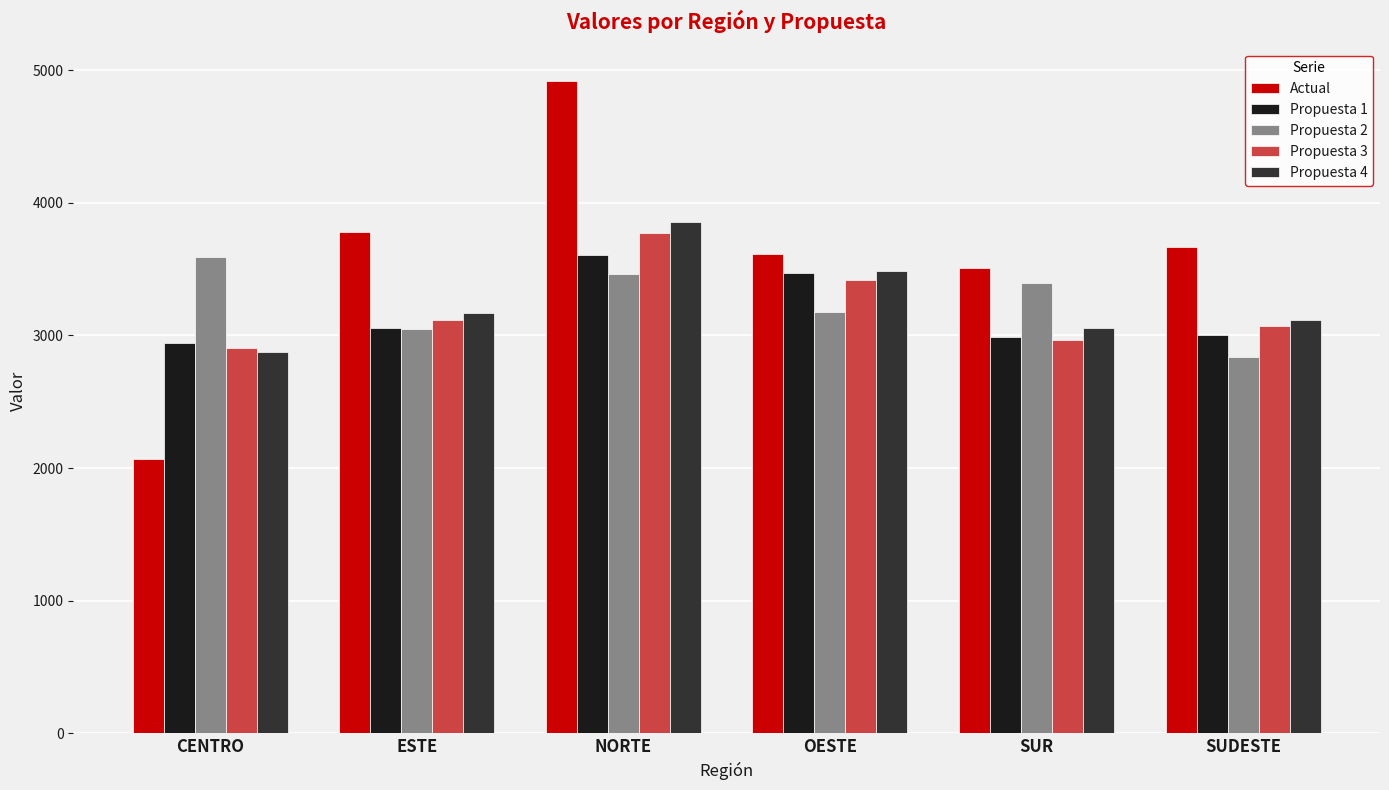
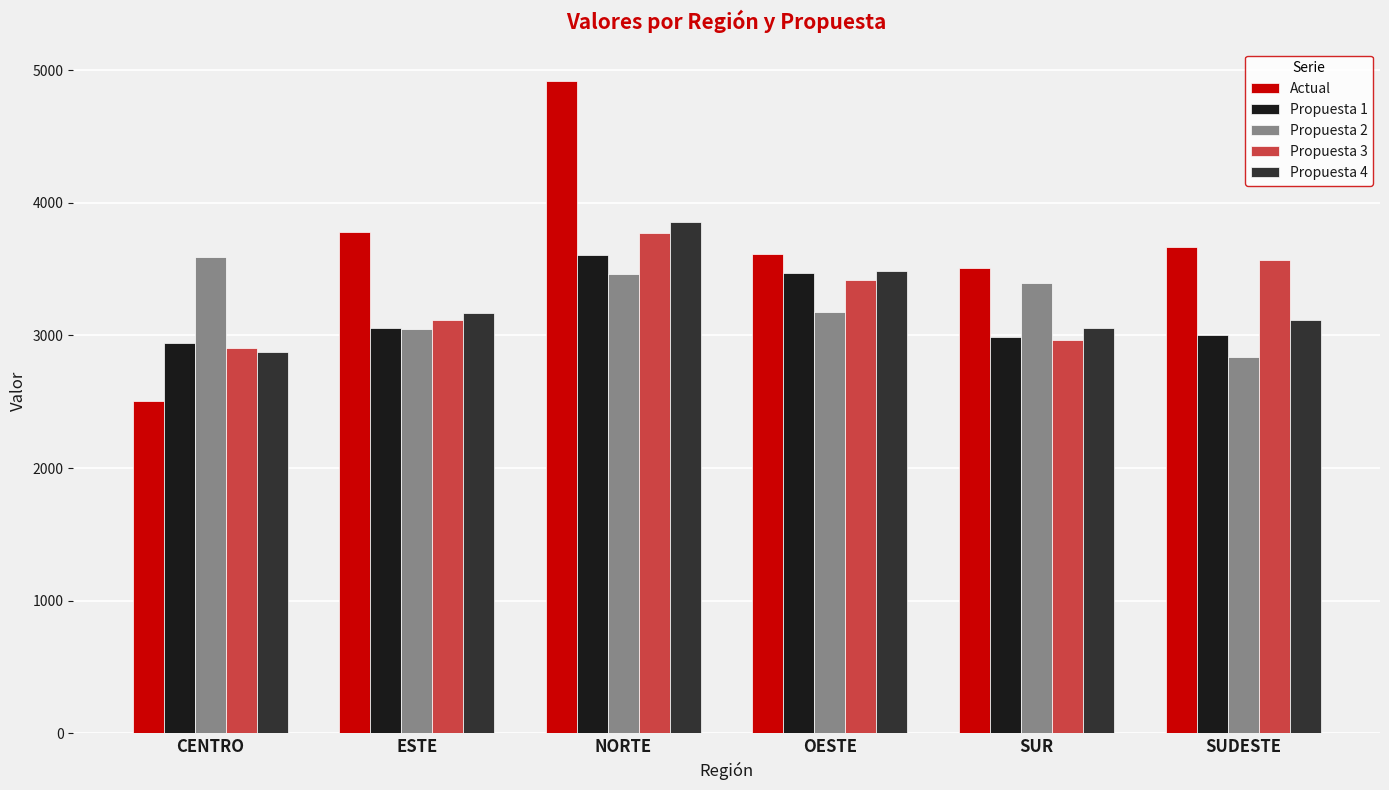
Actual, CENTRO: 2070 -> 2500
Propuesta 3, SUDESTE: 3070 -> 3570
